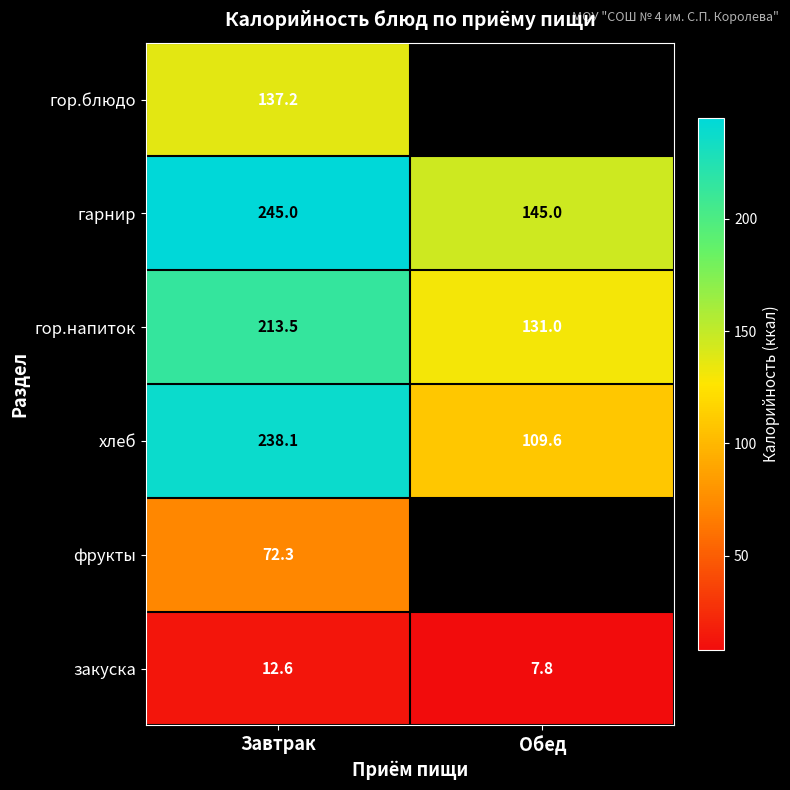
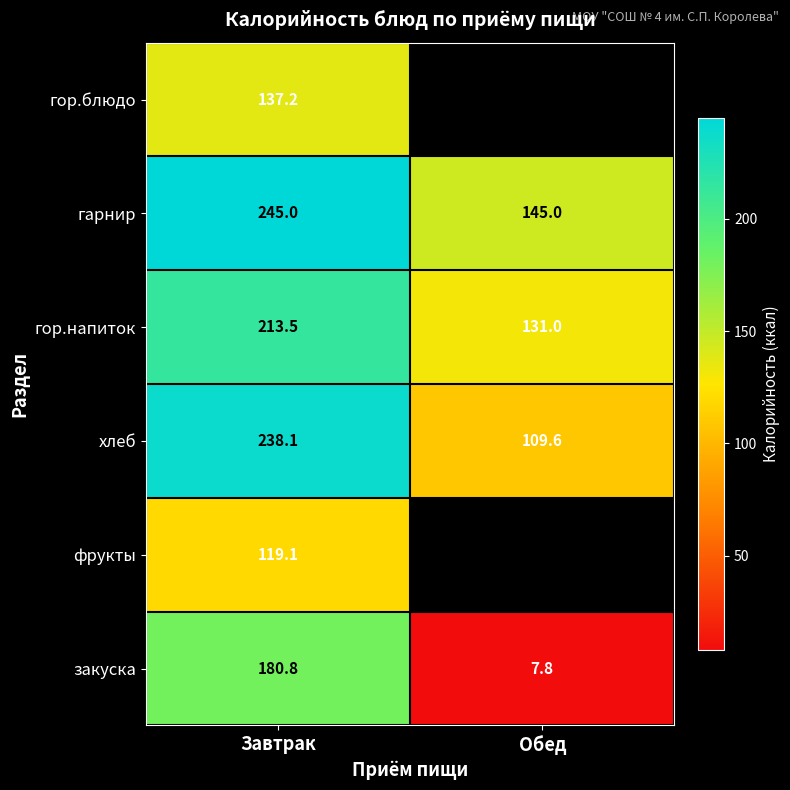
фрукты, Завтрак: 72.3 -> 119.1
закуска, Завтрак: 12.6 -> 180.8
